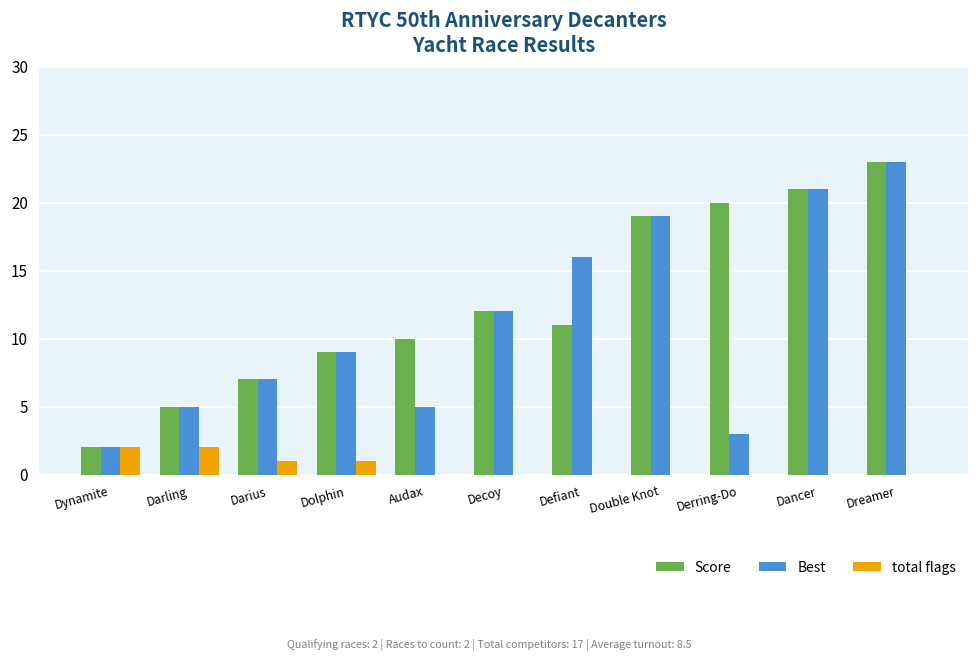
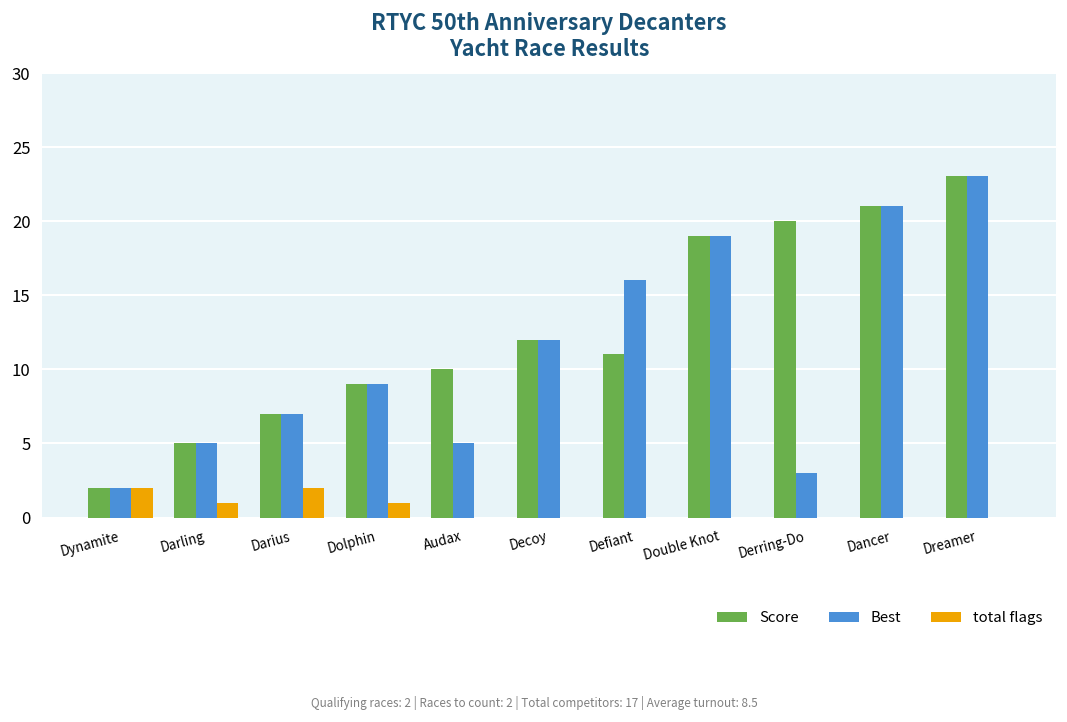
total flags, Darling: 2 -> 1
total flags, Darius: 1 -> 2
